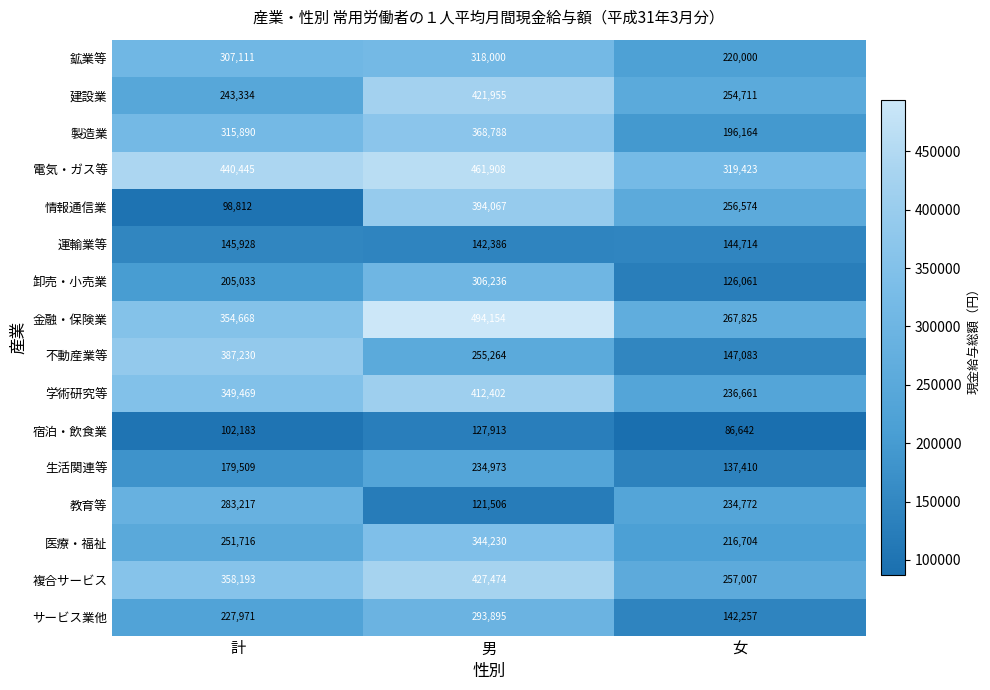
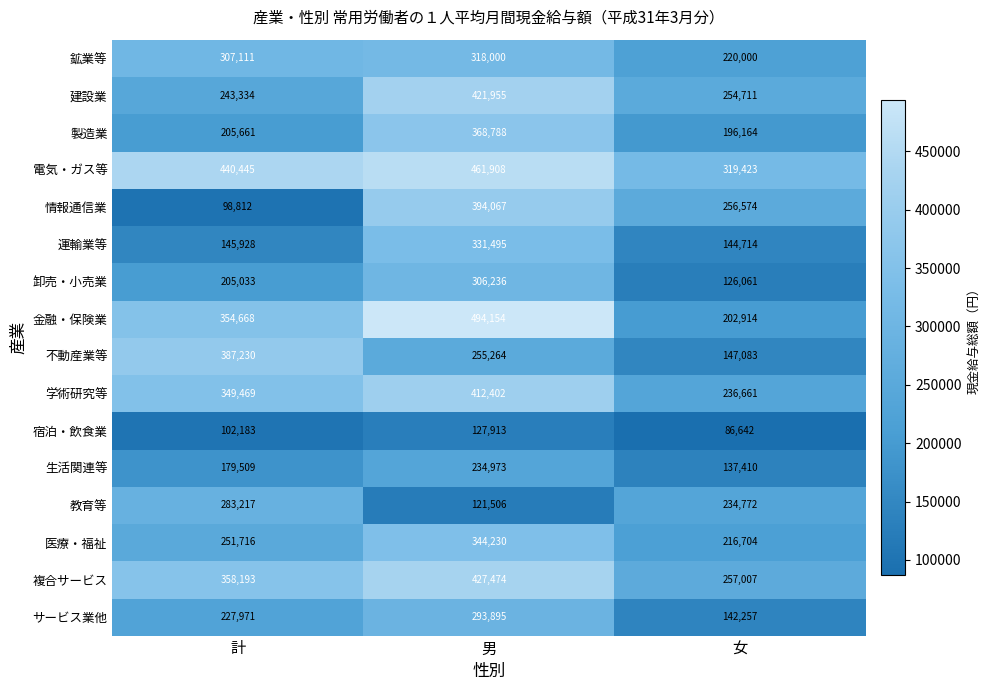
製造業, 計: 315,890 -> 205,661
運輸業等, 男: 142,386 -> 331,495
金融・保険業, 女: 267,825 -> 202,914
